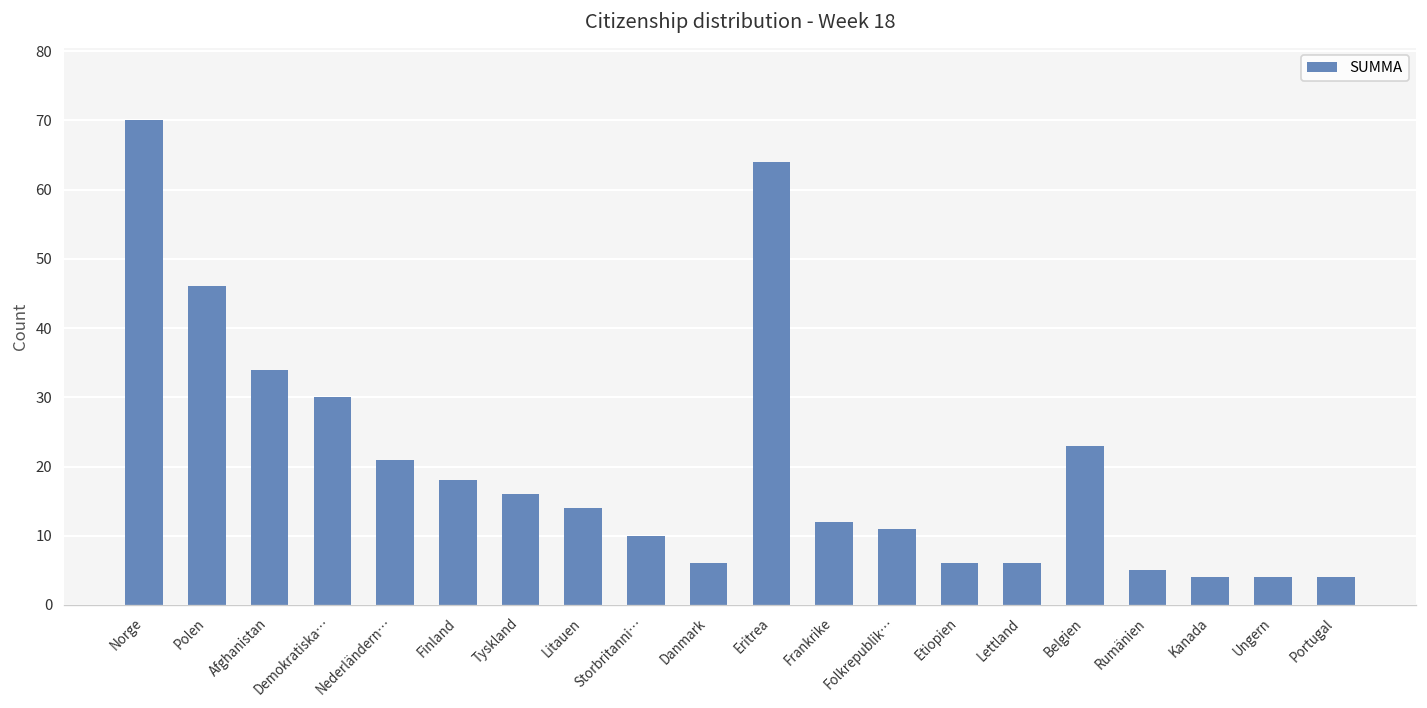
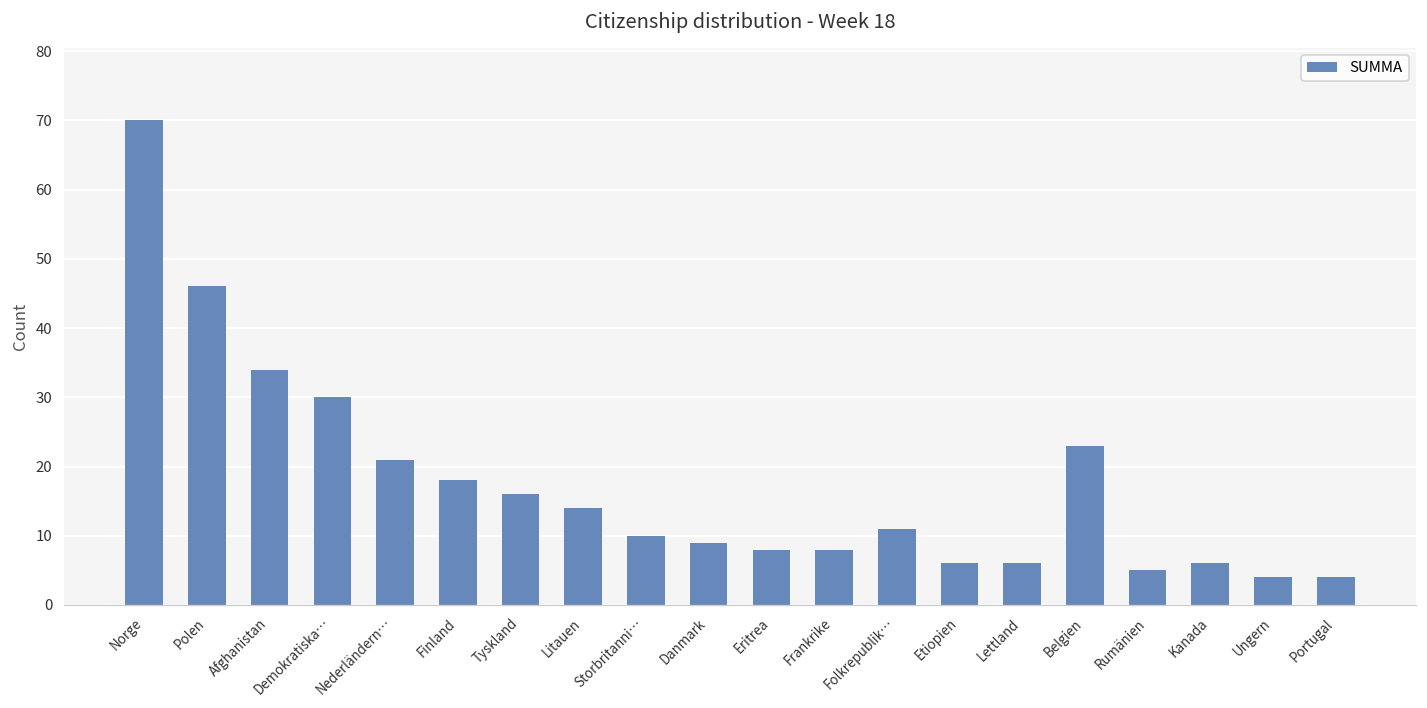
Danmark: 6 -> 9
Eritrea: 64 -> 8
Frankrike: 12 -> 8
Kanada: 4 -> 6
